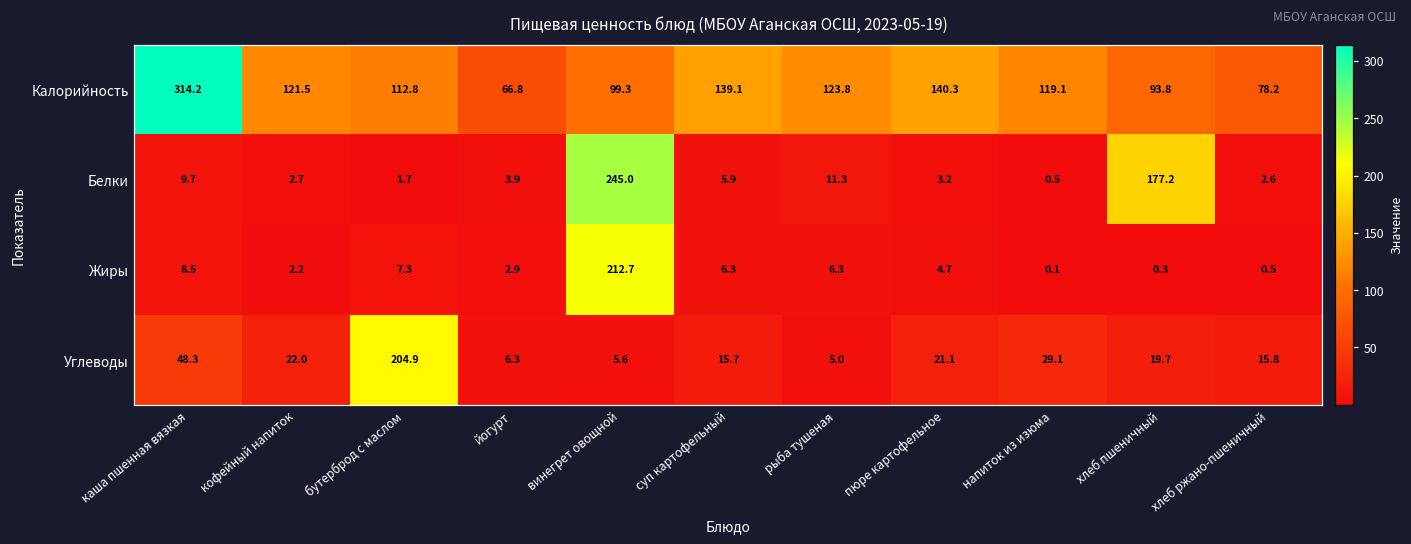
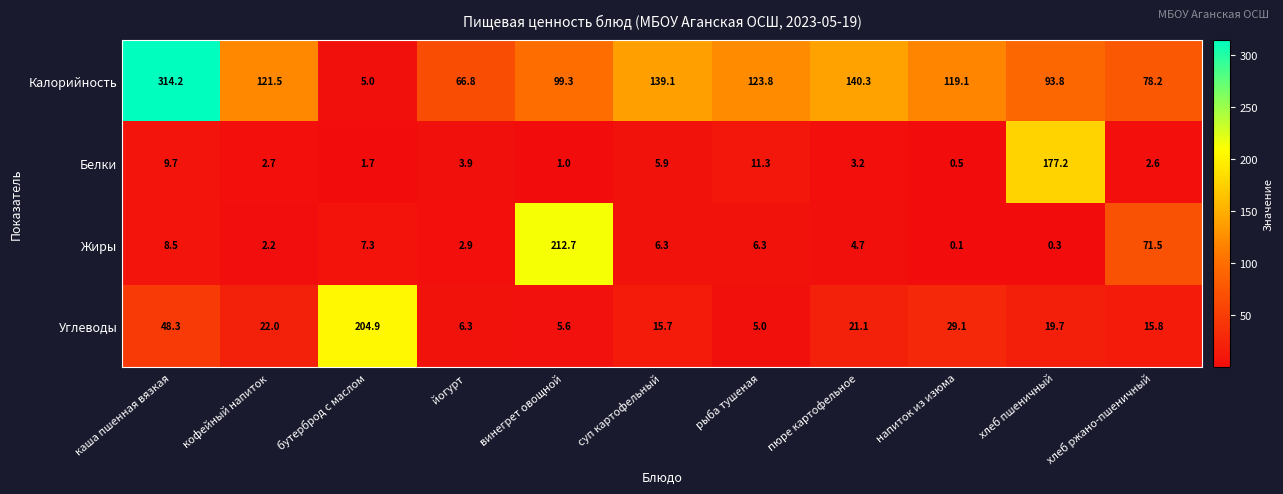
Калорийность, бутерброд с маслом: 112.8 -> 5.0
Белки, винегрет овощной: 245.0 -> 1.0
Жиры, хлеб ржано-пшеничный: 0.5 -> 71.5
